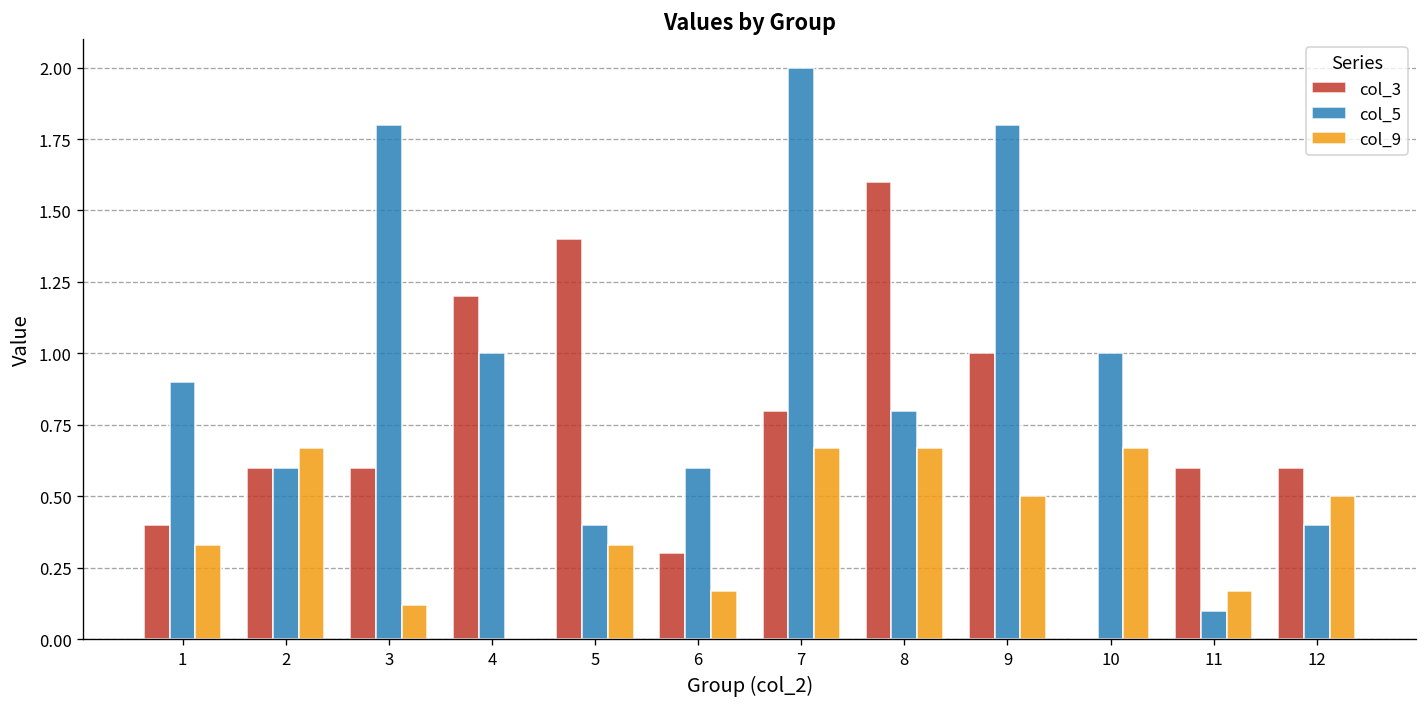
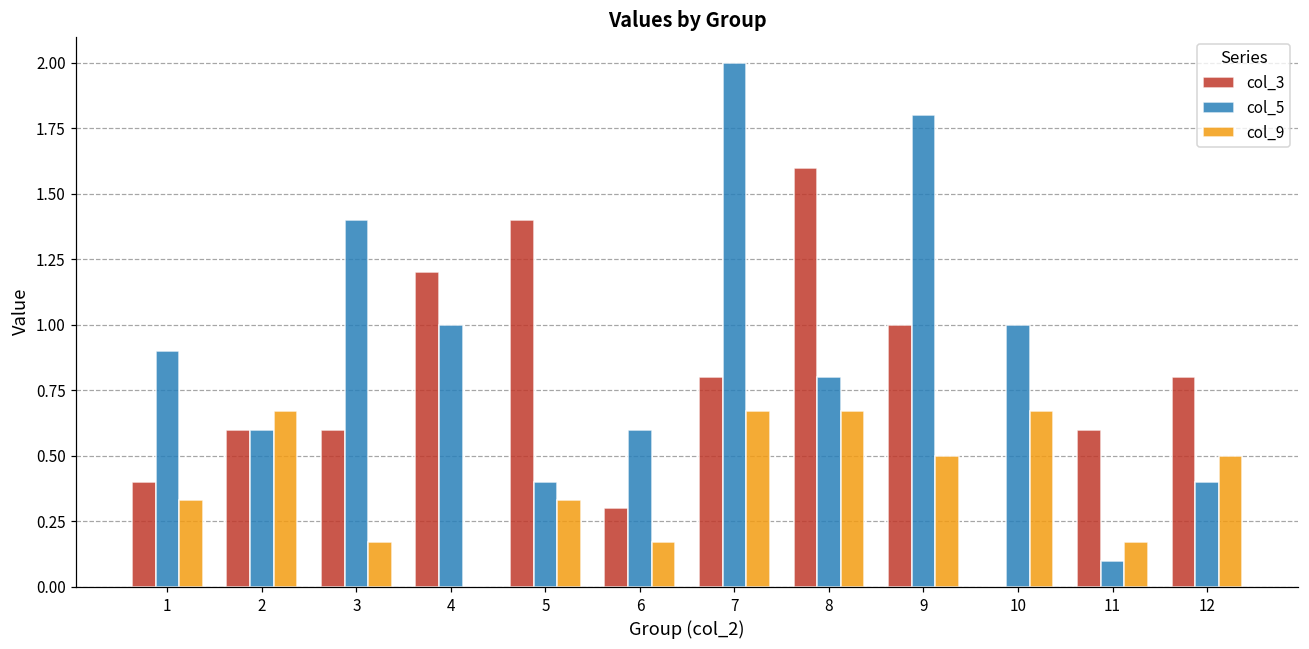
col_5, 3: 1.8 -> 1.4
col_9, 3: 0.12 -> 0.17
col_3, 12: 0.6 -> 0.8
